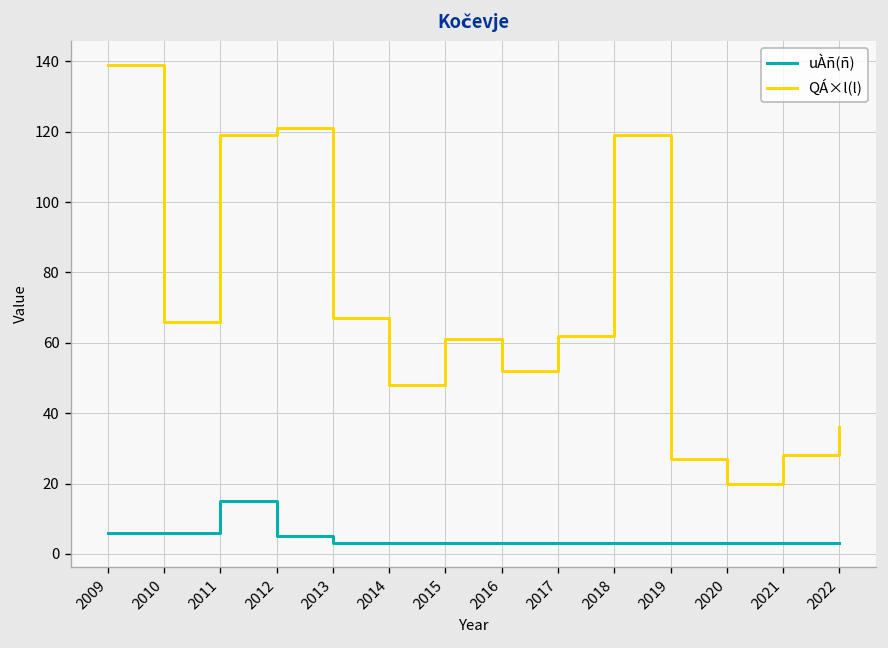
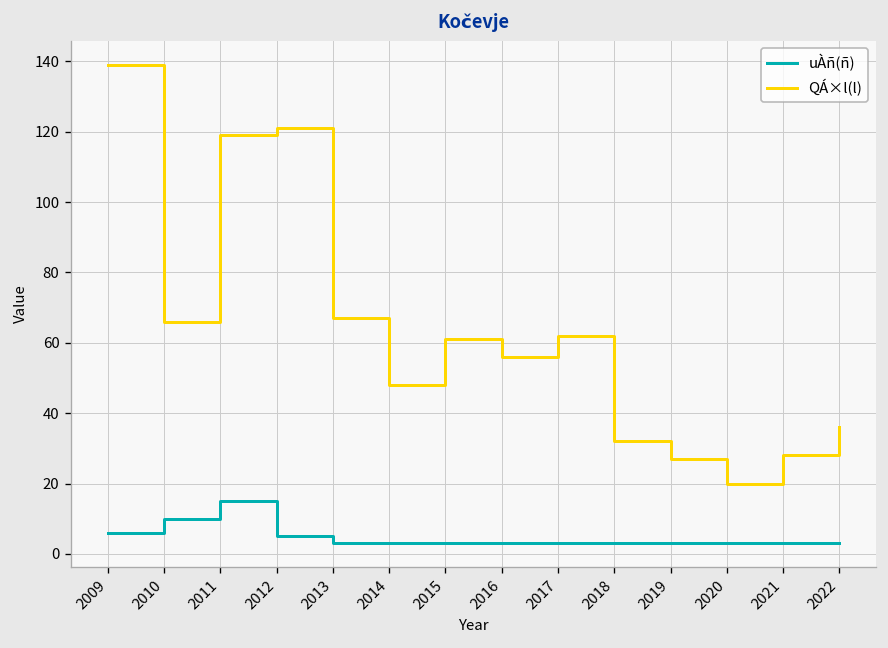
uÀñ(ñ), 2010: 6 -> 10
QÁ×l(l), 2016: 52 -> 56
QÁ×l(l), 2018: 119 -> 32
